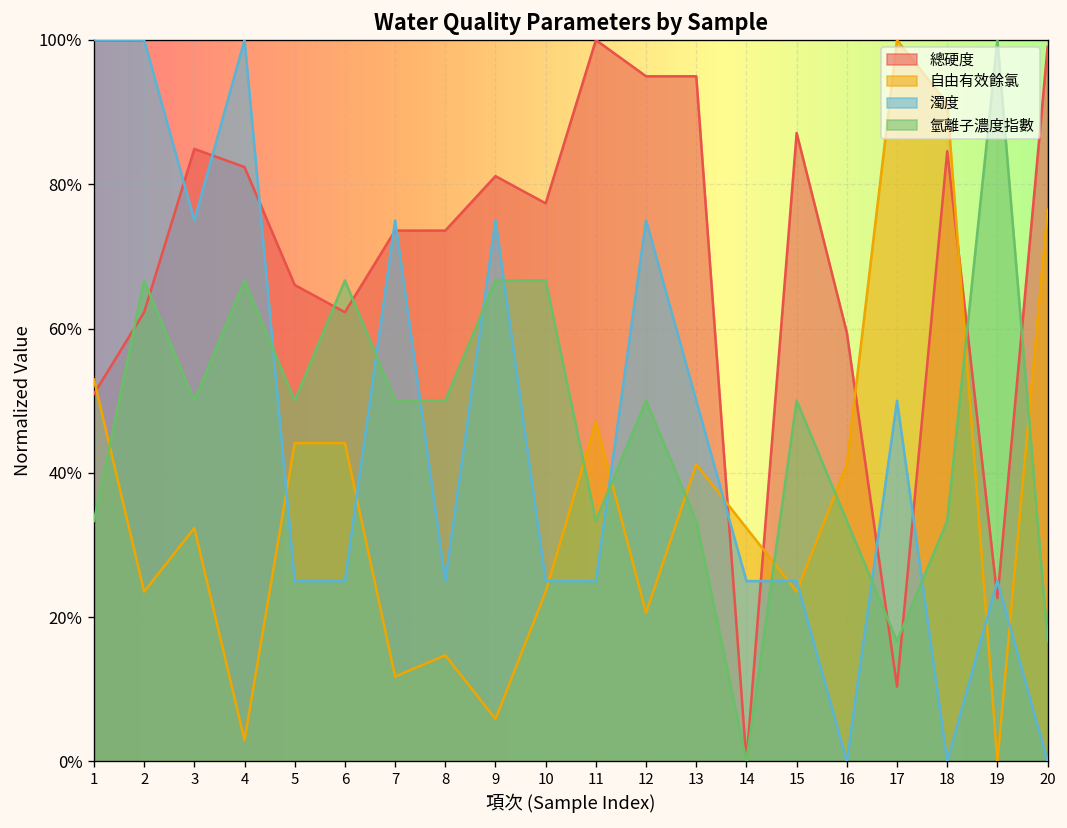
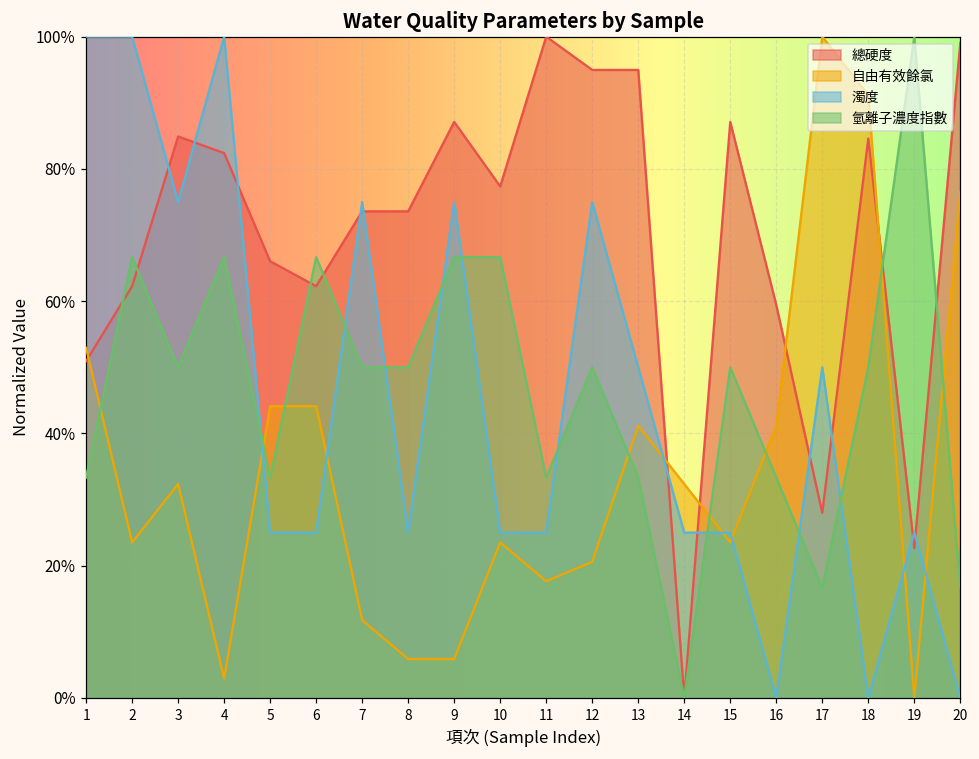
氫離子濃度指數, 5: 50% -> 33%
自由有效餘氯, 8: 15% -> 6%
總硬度, 9: 81% -> 87%
自由有效餘氯, 11: 47% -> 18%
總硬度, 17: 10% -> 28%
氫離子濃度指數, 18: 33% -> 50%
